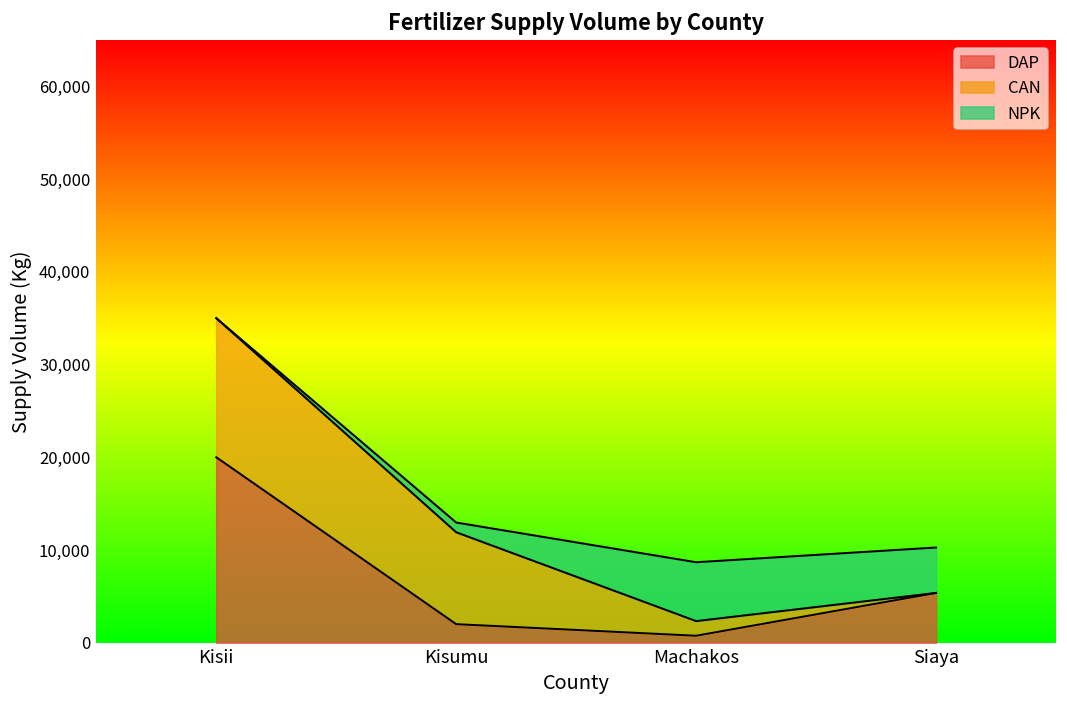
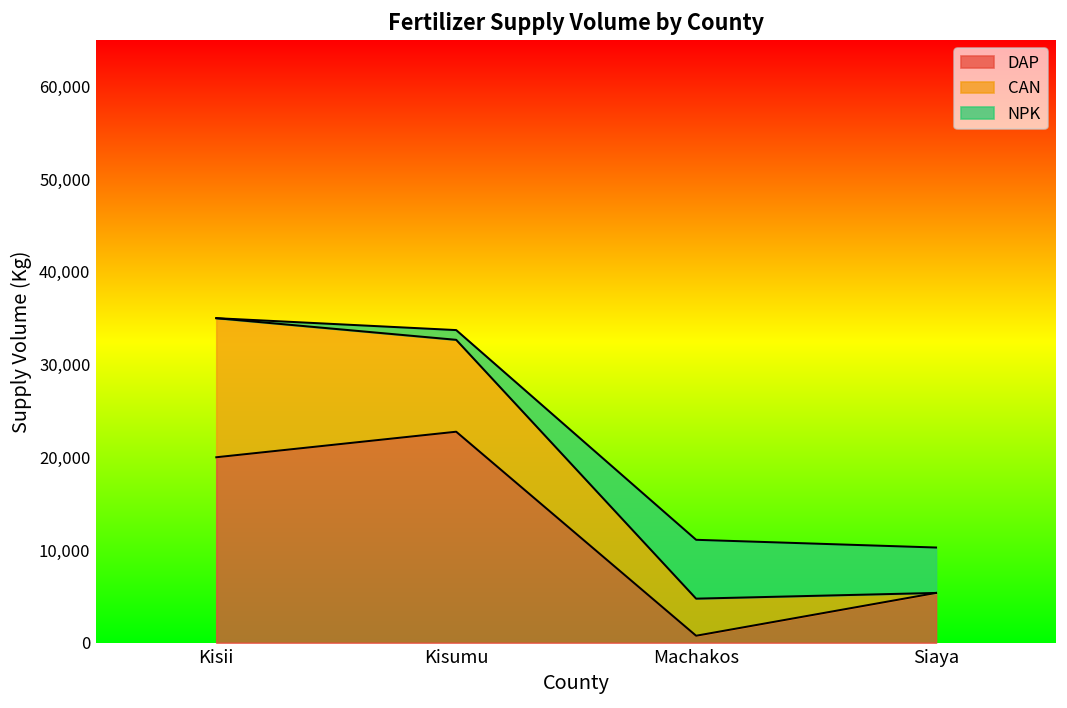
DAP, Kisumu: 2,000 -> 23,000
CAN, Machakos: 2,000 -> 4,000
